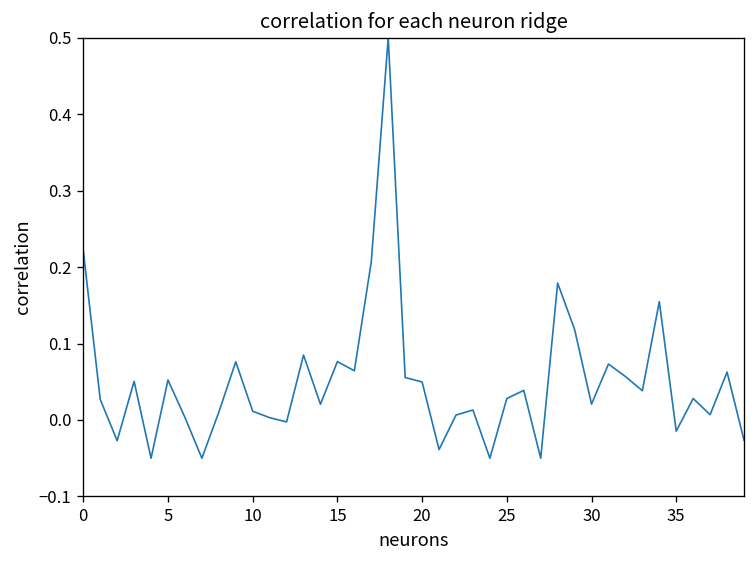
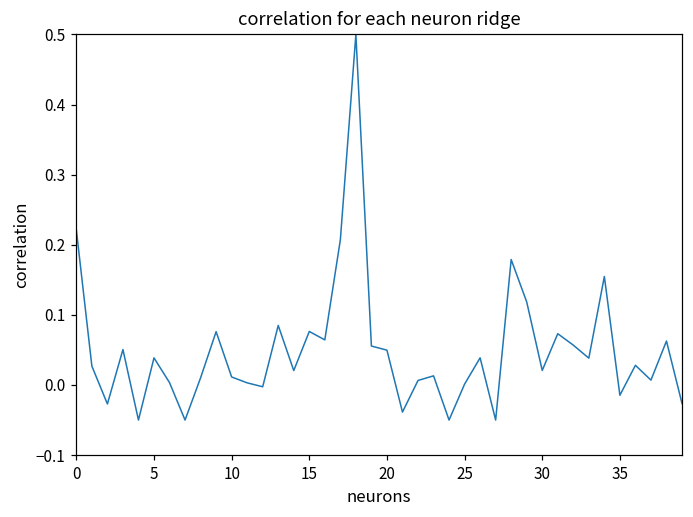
5: 0.05 -> 0.04
25: 0.03 -> 0.00
